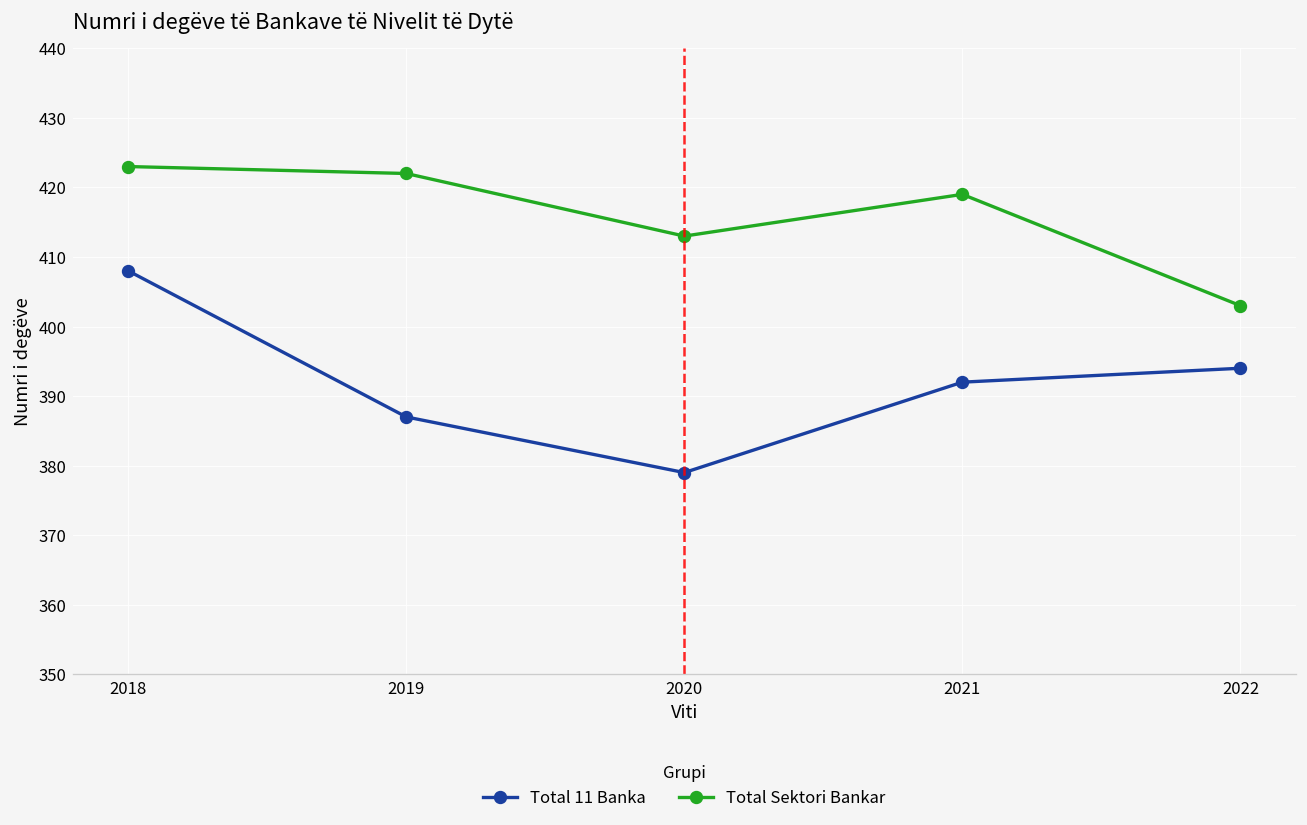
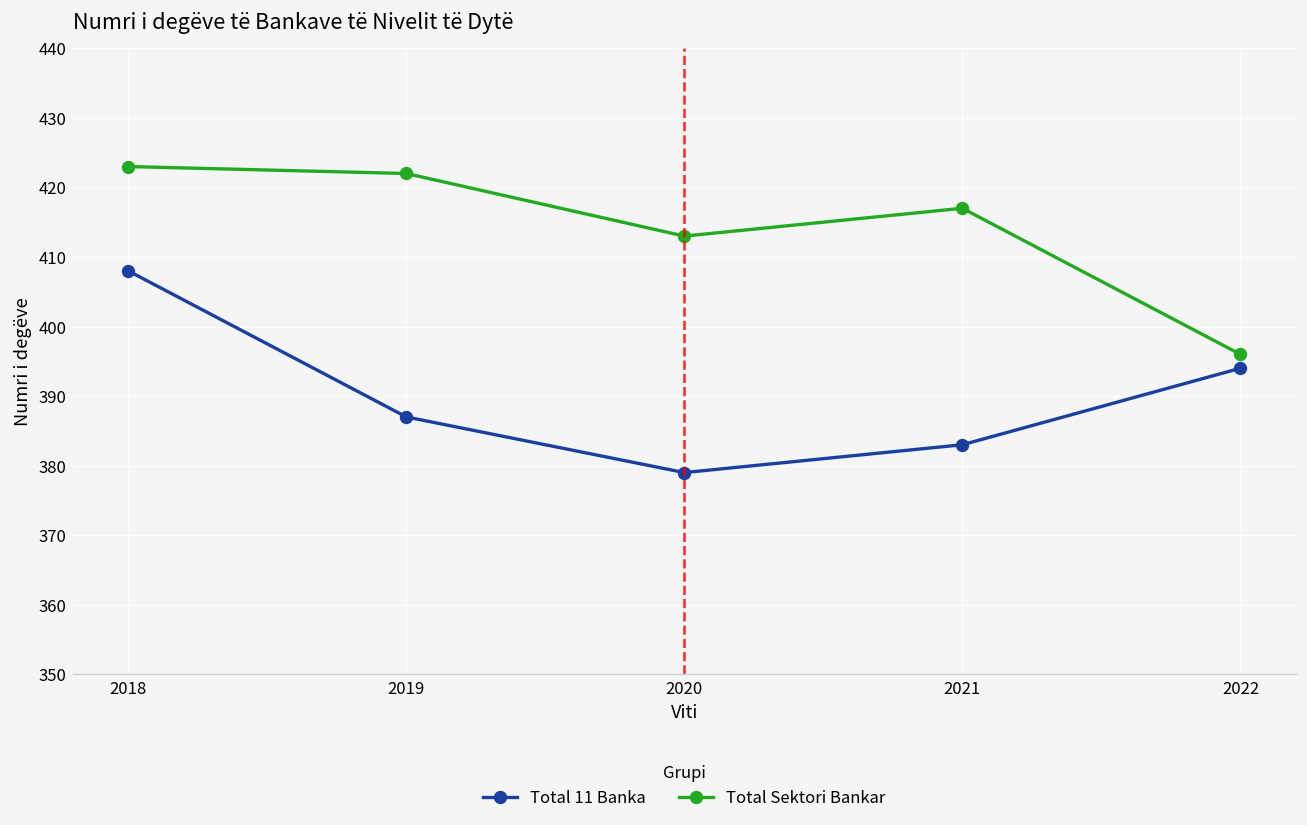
Total 11 Banka, 2021: 392 -> 383
Total Sektori Bankar, 2021: 419 -> 417
Total Sektori Bankar, 2022: 403 -> 396
